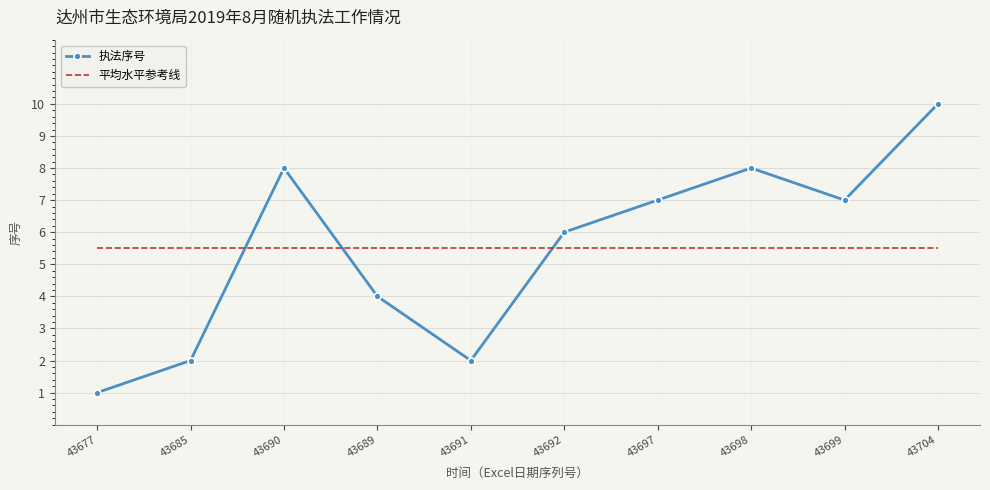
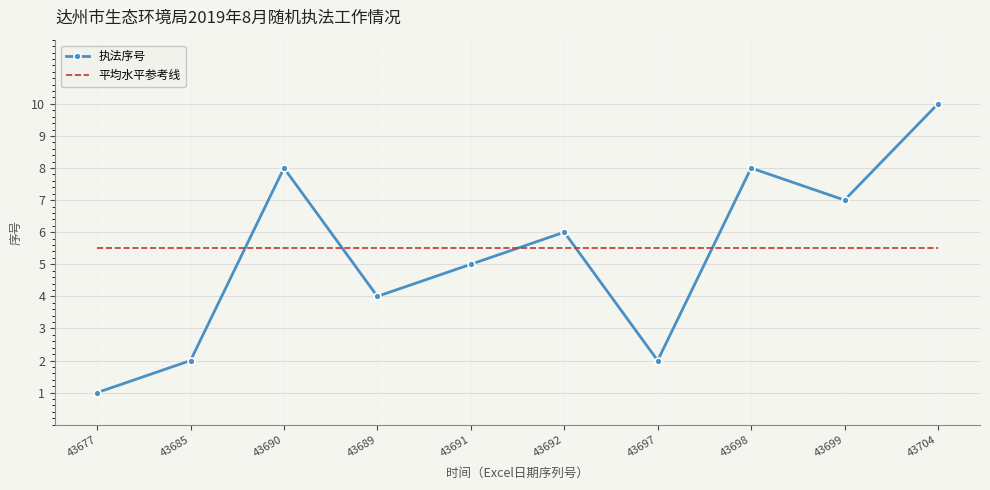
执法序号, 43691: 2 -> 5
执法序号, 43697: 7 -> 2
